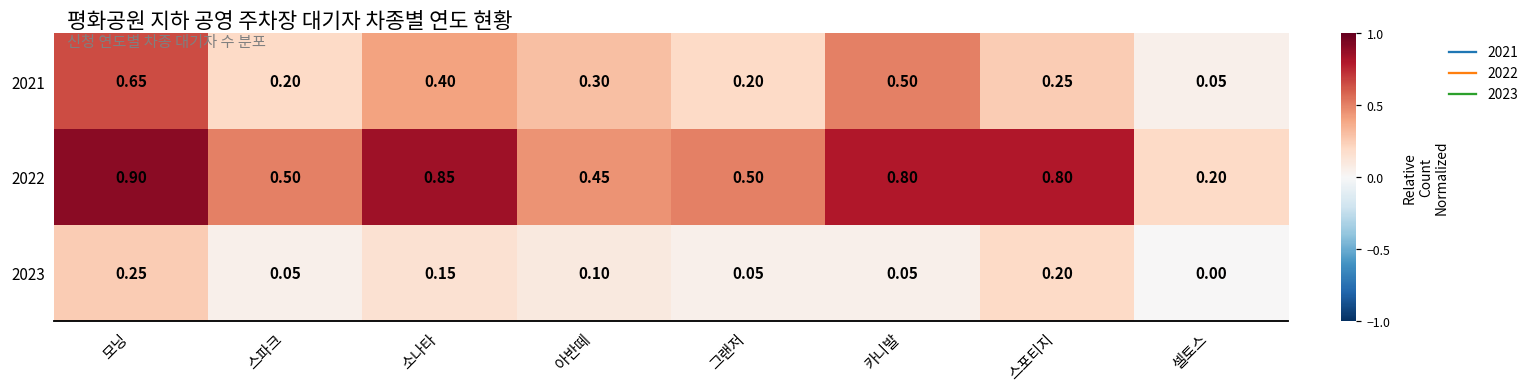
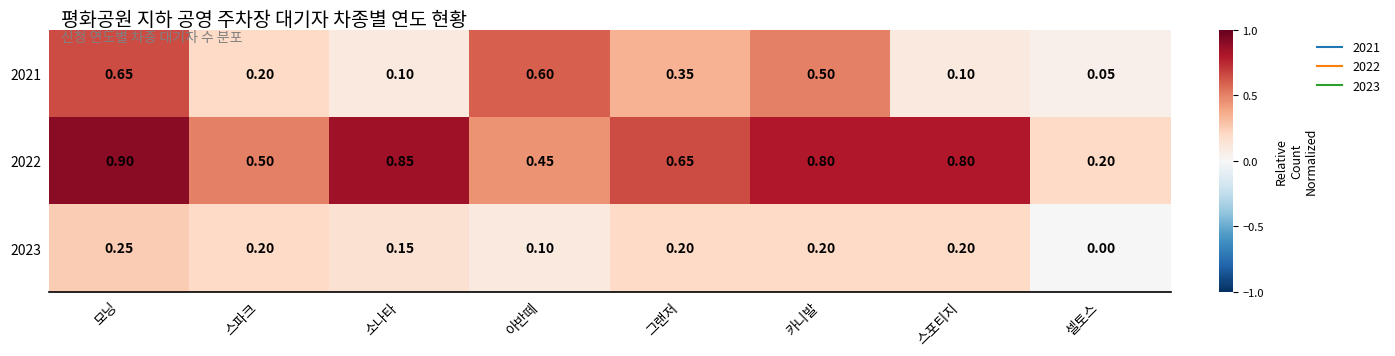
2021, 소나타: 0.40 -> 0.10
2021, 아반떼: 0.30 -> 0.60
2021, 그랜저: 0.20 -> 0.35
2021, 스포티지: 0.25 -> 0.10
2022, 그랜저: 0.50 -> 0.65
2023, 스파크: 0.05 -> 0.20
2023, 그랜저: 0.05 -> 0.20
2023, 카니발: 0.05 -> 0.20
